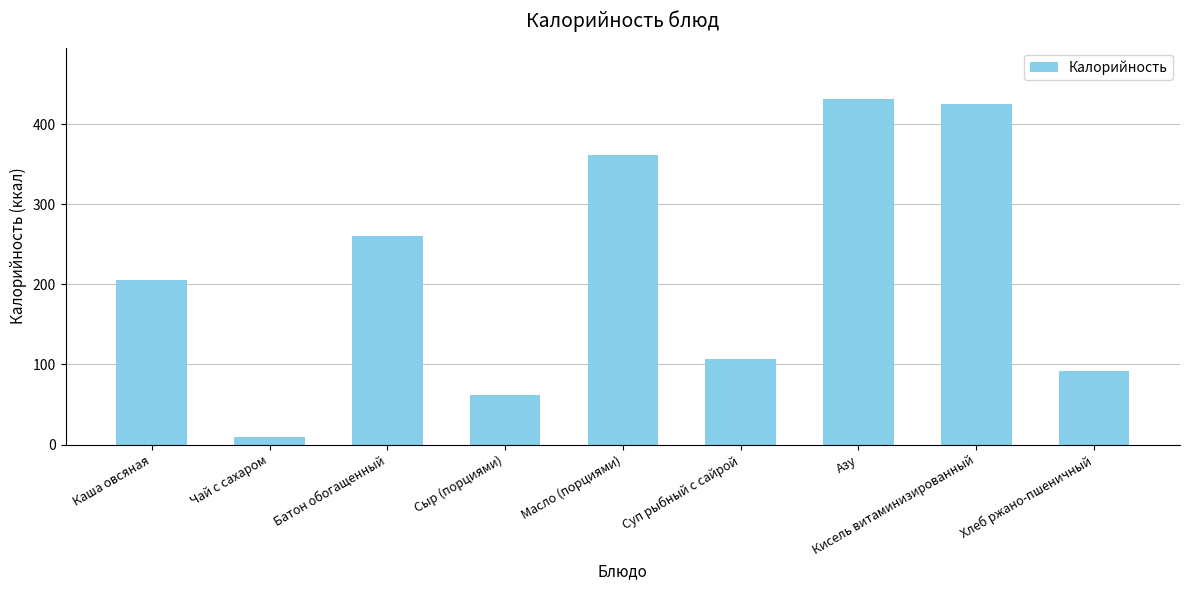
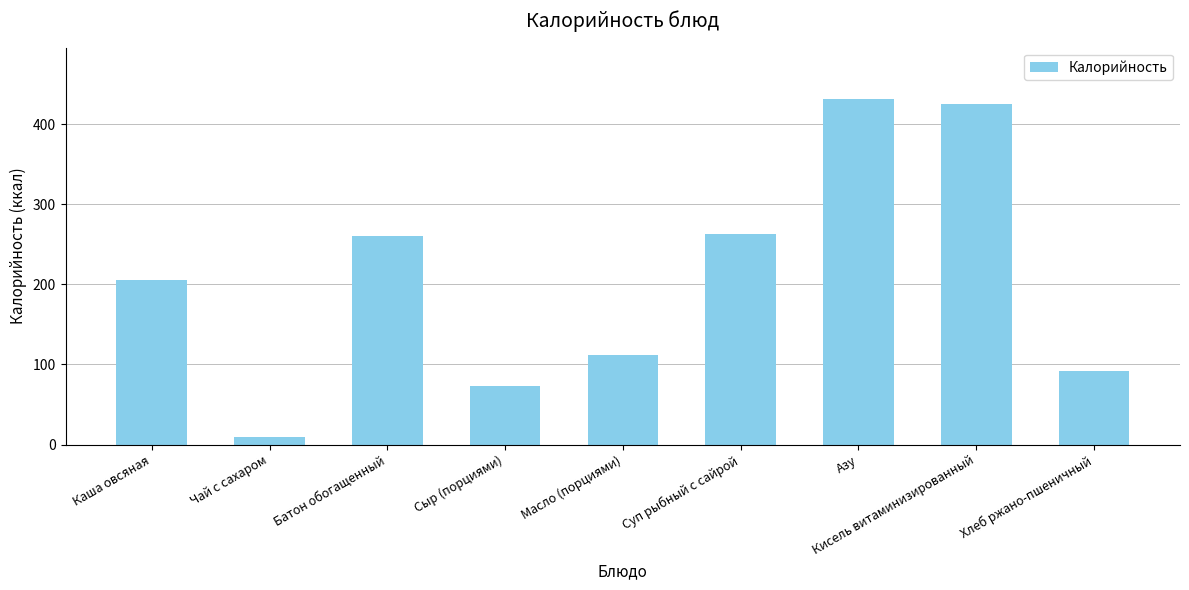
Сыр (порциями): 60 -> 70
Масло (порциями): 360 -> 110
Суп рыбный с сайрой: 110 -> 260
